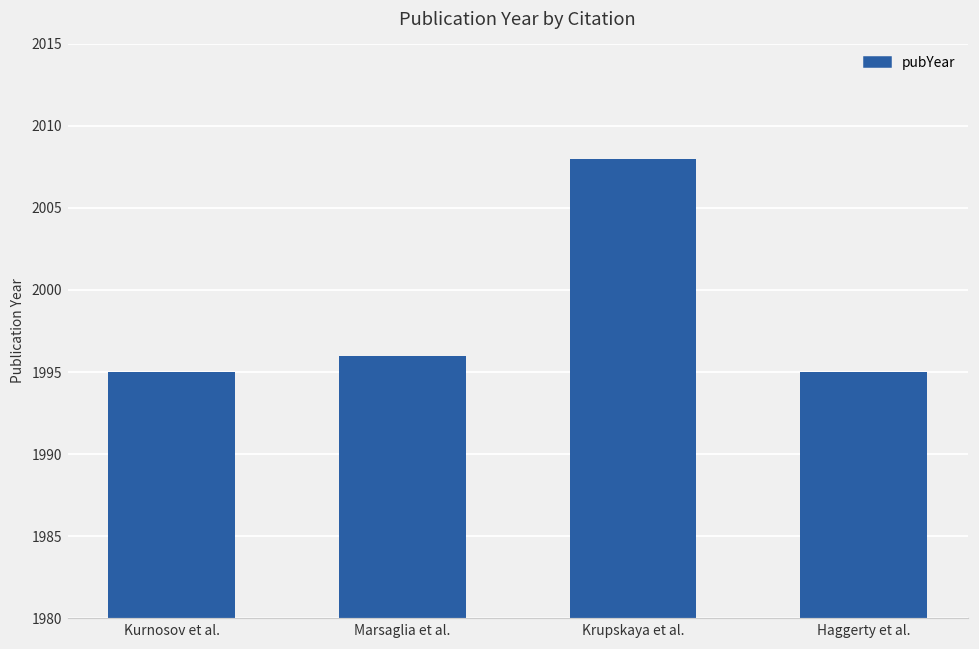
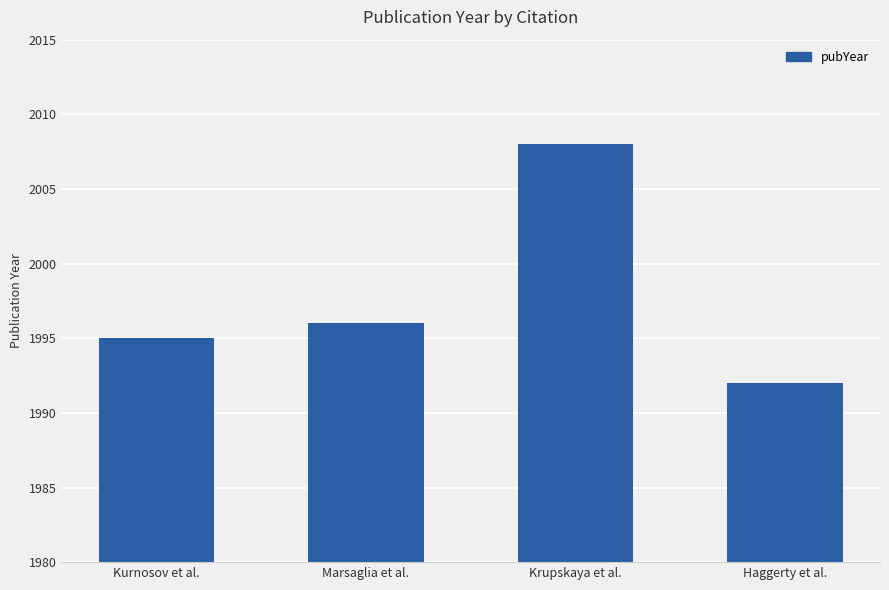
Haggerty et al.: 1995 -> 1992
